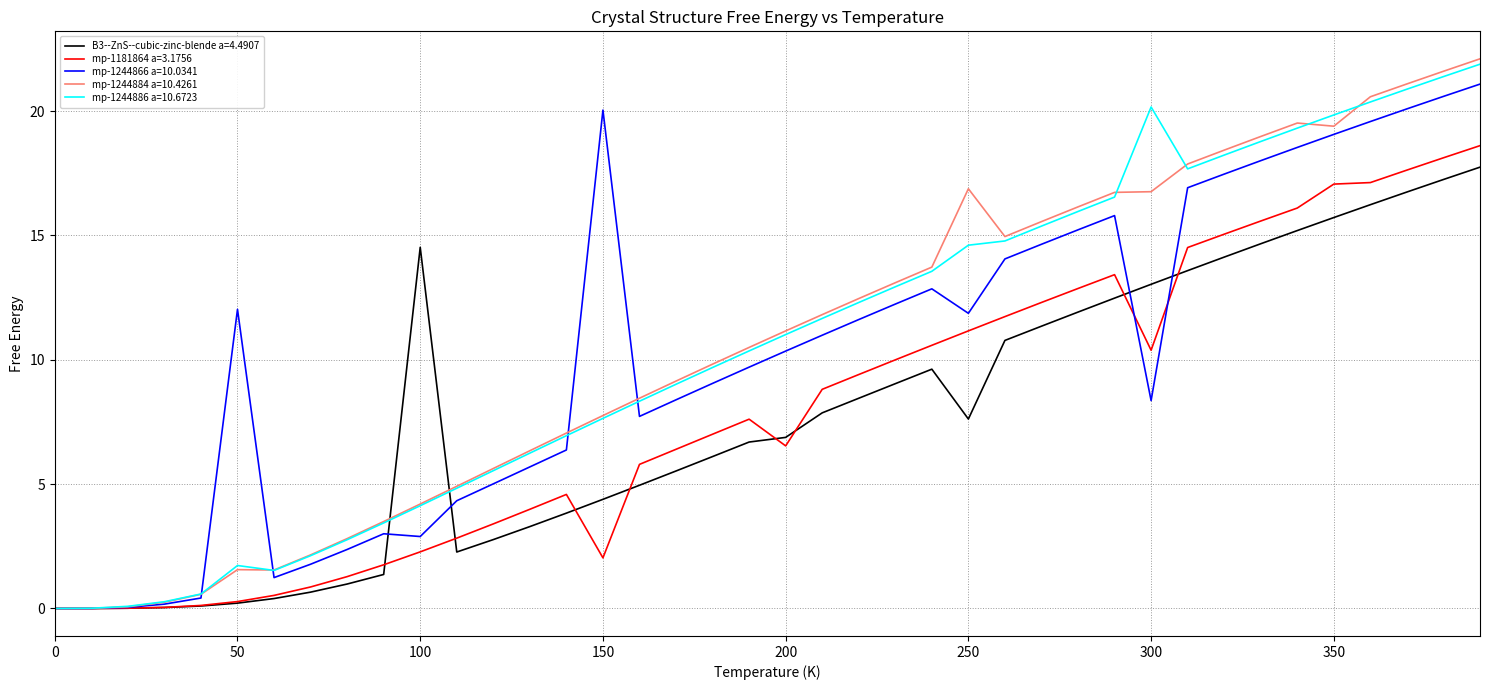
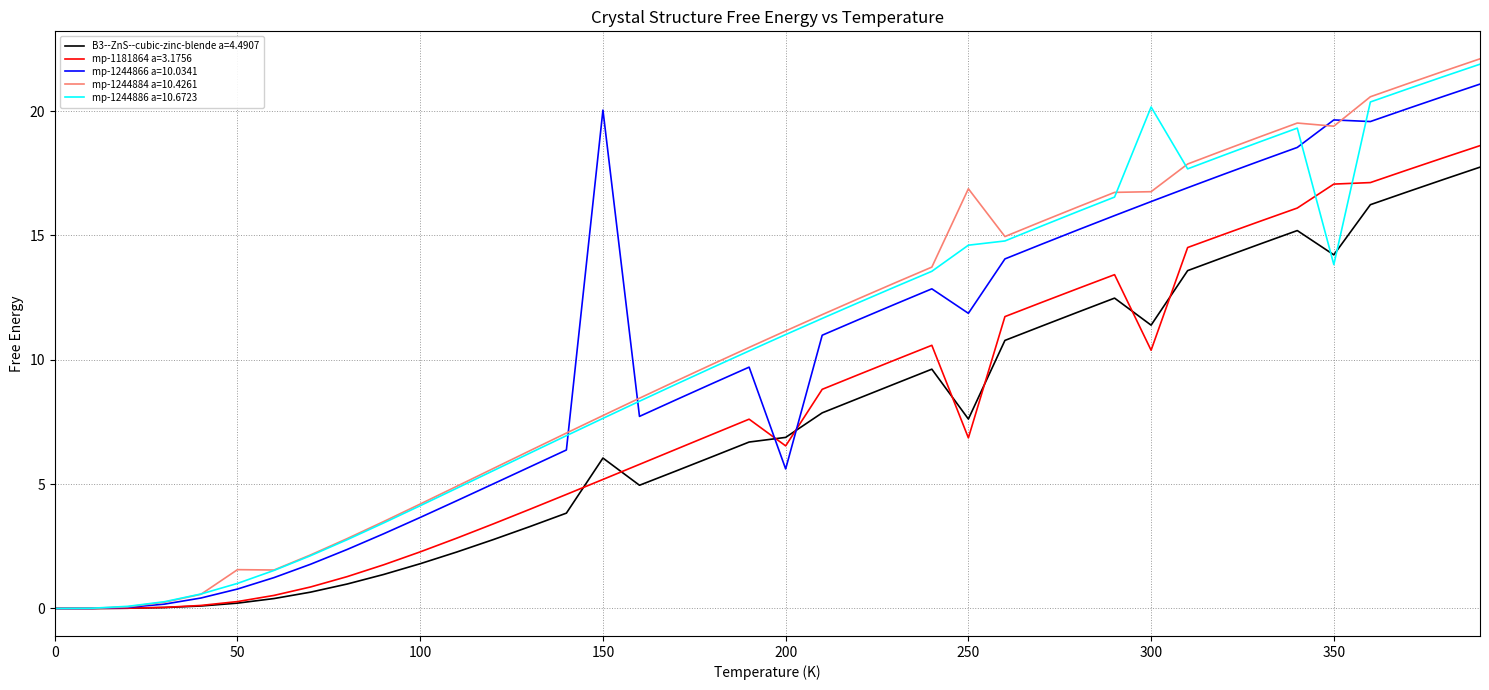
mp-1244866 a=10.0341, 50: 12.0 -> 0.8
mp-1244886 a=10.6723, 50: 1.7 -> 1.0
B3--ZnS--cubic-zinc-blende a=4.4907, 100: 14.5 -> 1.8
mp-1244866 a=10.0341, 100: 2.9 -> 3.7
B3--ZnS--cubic-zinc-blende a=4.4907, 150: 4.4 -> 6.0
mp-1181864 a=3.1756, 150: 2.0 -> 5.2
mp-1244866 a=10.0341, 200: 10.3 -> 5.6
mp-1181864 a=3.1756, 250: 11.2 -> 6.9
B3--ZnS--cubic-zinc-blende a=4.4907, 300: 13.0 -> 11.4
mp-1244866 a=10.0341, 300: 8.4 -> 16.4
B3--ZnS--cubic-zinc-blende a=4.4907, 350: 15.7 -> 14.2
mp-1244866 a=10.0341, 350: 19.1 -> 19.6
mp-1244886 a=10.6723, 350: 19.8 -> 13.8
